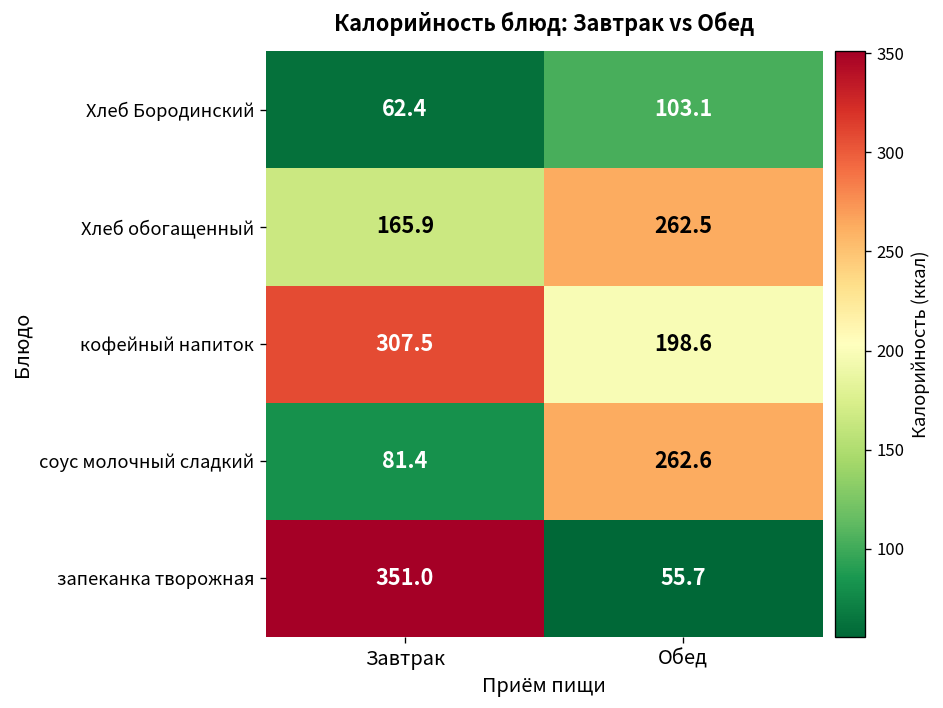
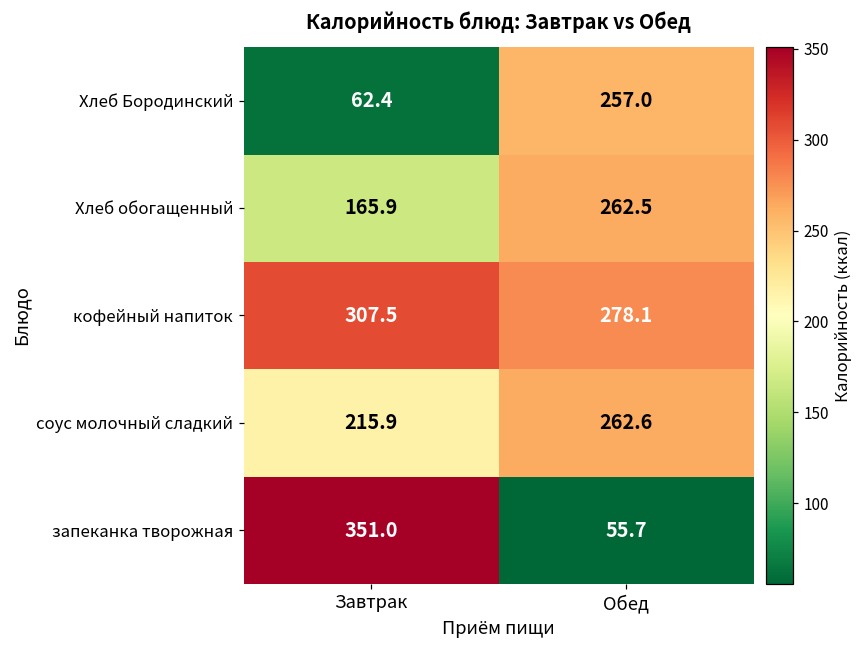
Хлеб Бородинский, Обед: 103.1 -> 257.0
кофейный напиток, Обед: 198.6 -> 278.1
соус молочный сладкий, Завтрак: 81.4 -> 215.9
